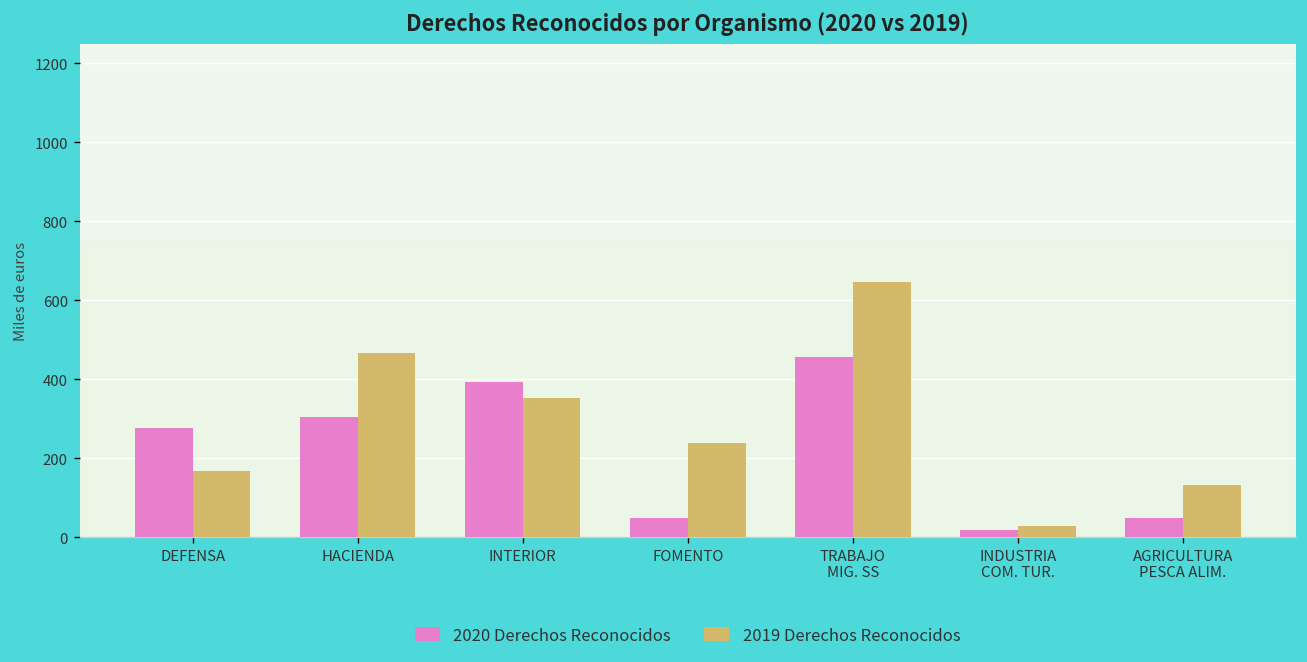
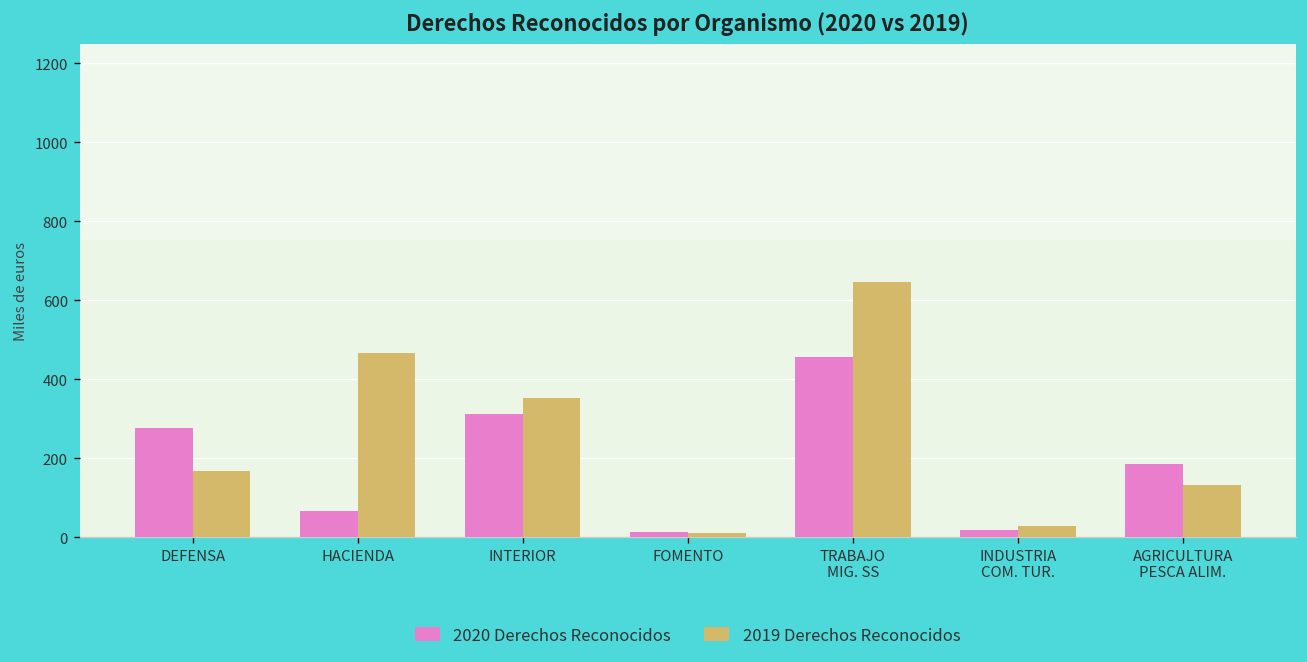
2020 Derechos Reconocidos, HACIENDA: 300 -> 70
2020 Derechos Reconocidos, INTERIOR: 390 -> 310
2020 Derechos Reconocidos, FOMENTO: 50 -> 20
2019 Derechos Reconocidos, FOMENTO: 240 -> 10
2020 Derechos Reconocidos, AGRICULTURA PESCA ALIM.: 50 -> 190
